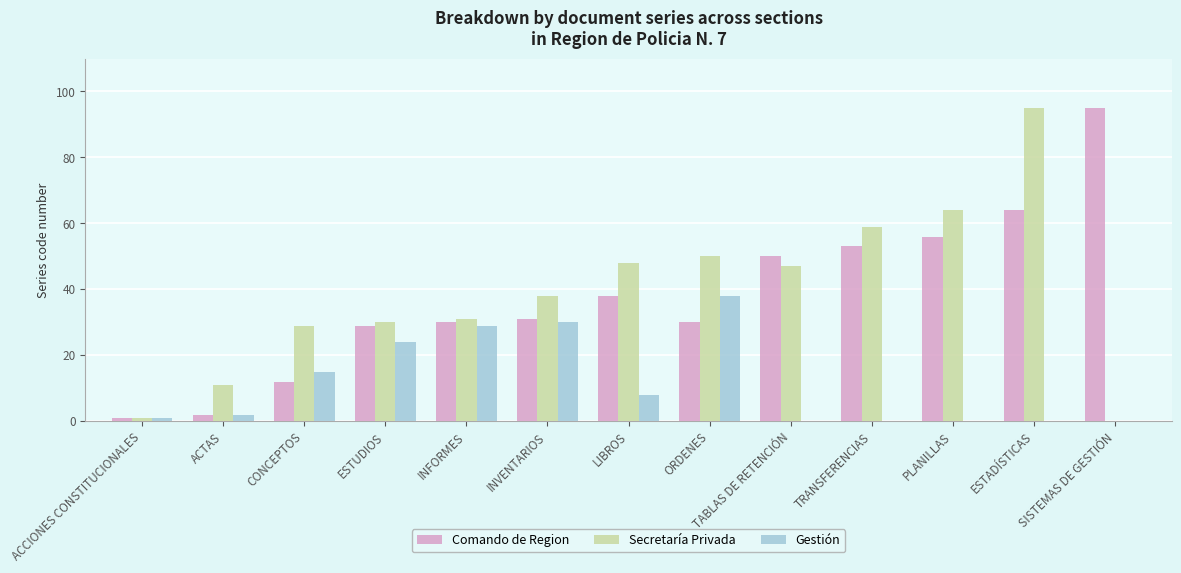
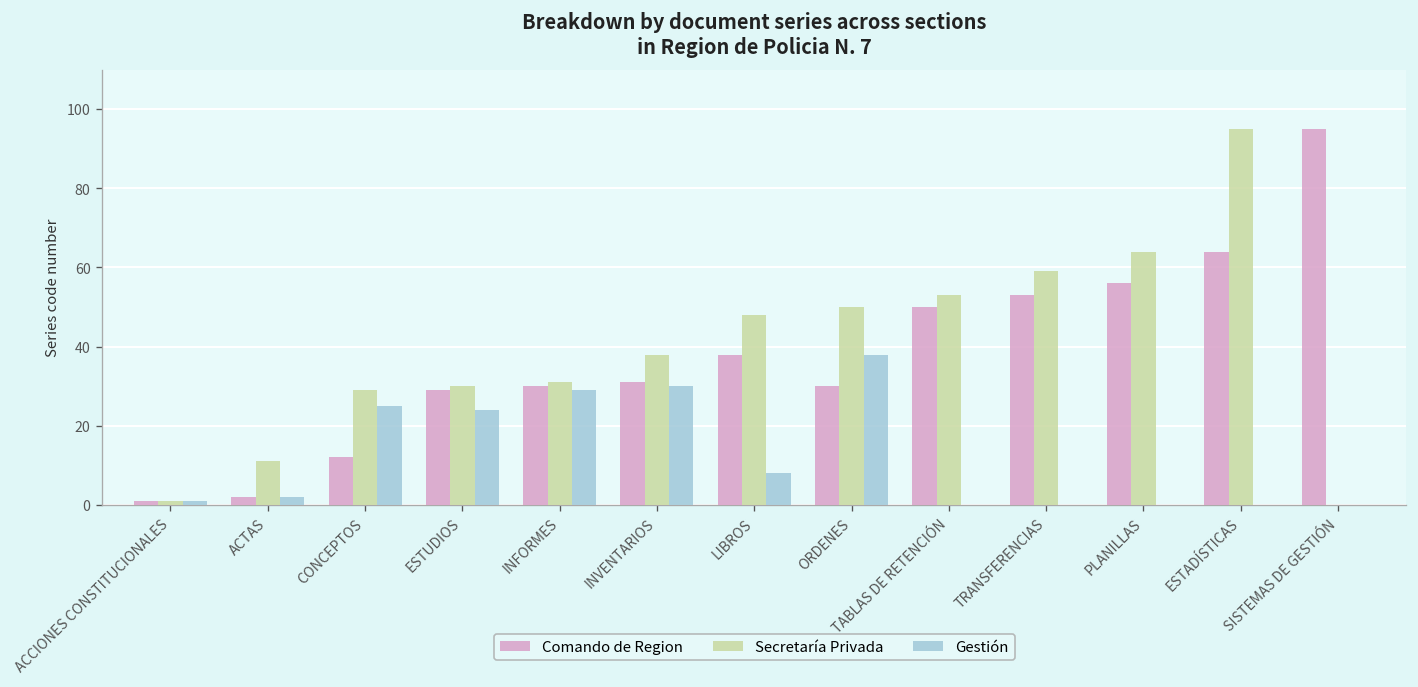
Gestión, CONCEPTOS: 15 -> 25
Secretaría Privada, TABLAS DE RETENCIÓN: 47 -> 53
